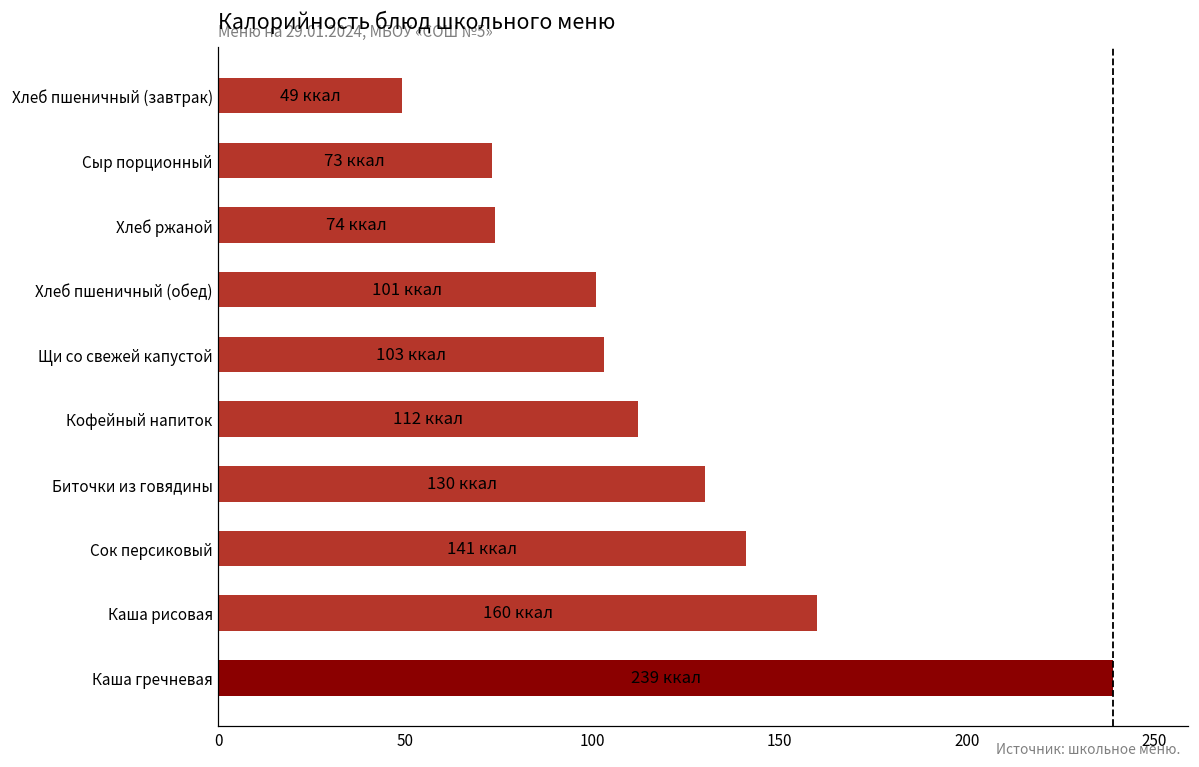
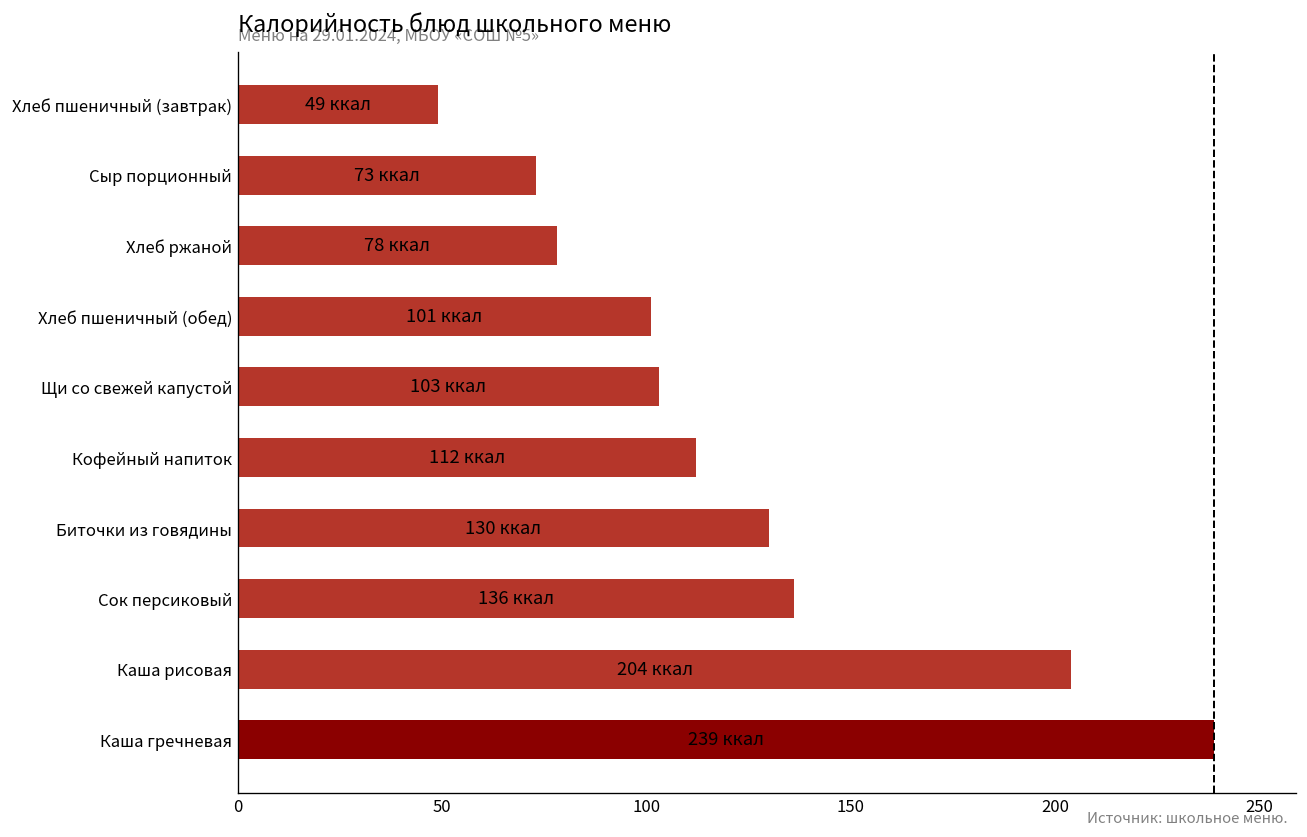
Хлеб ржаной: 74 -> 78
Сок персиковый: 141 -> 136
Каша рисовая: 160 -> 204
